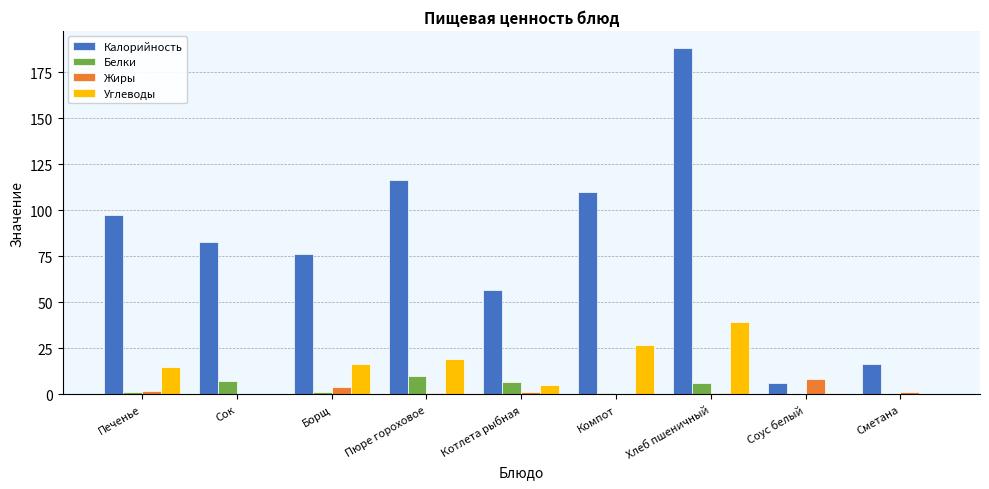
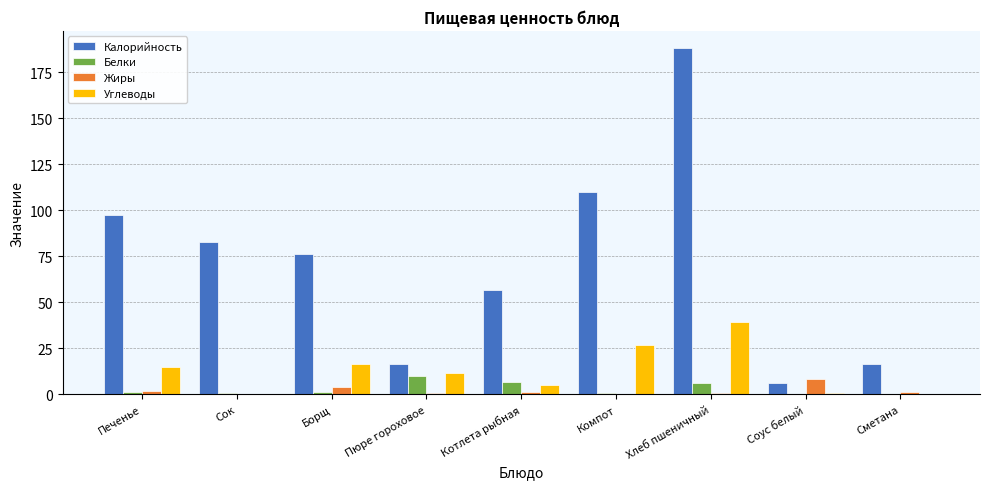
Белки, Сок: 7 -> 1
Калорийность, Пюре гороховое: 116 -> 16
Углеводы, Пюре гороховое: 19 -> 11
